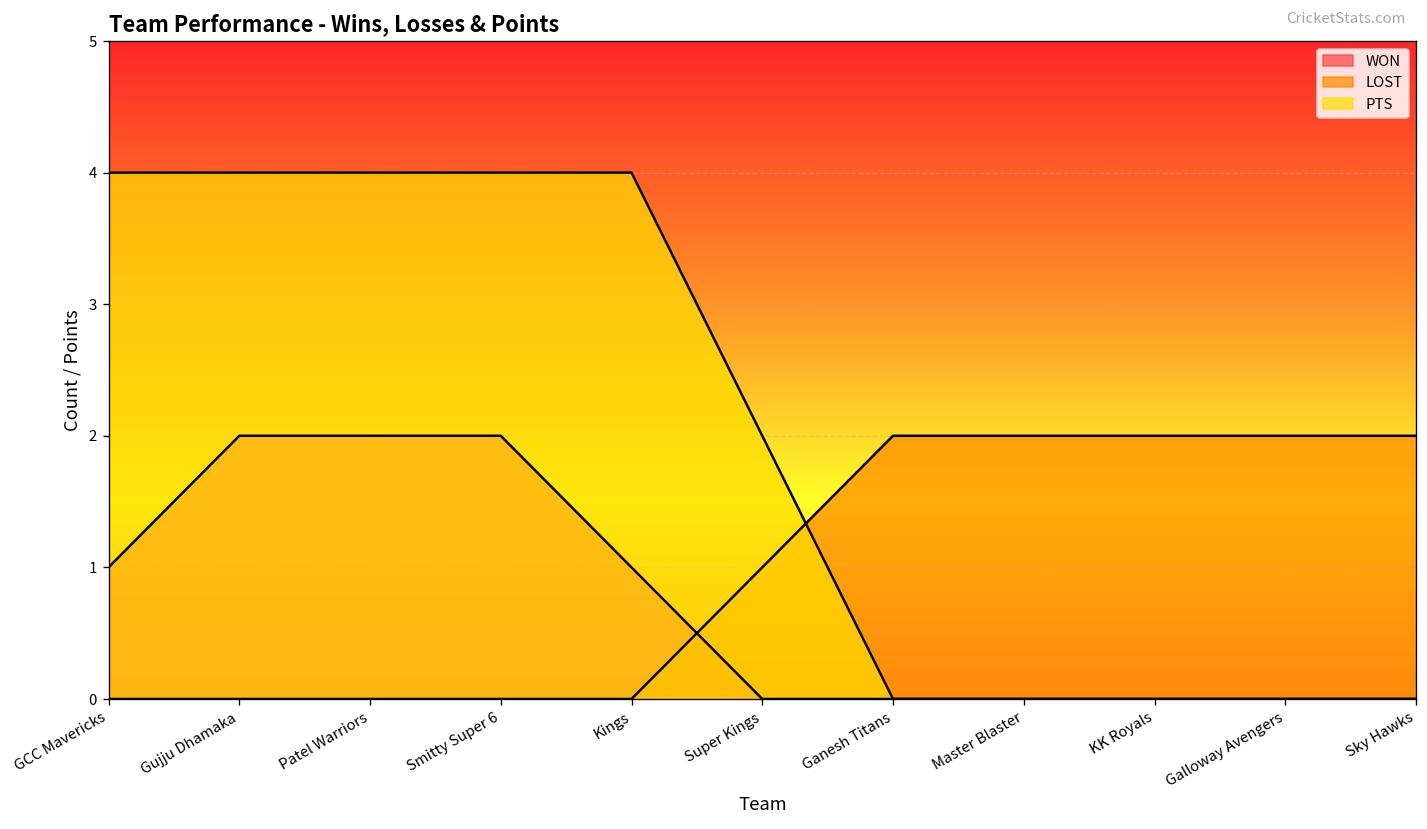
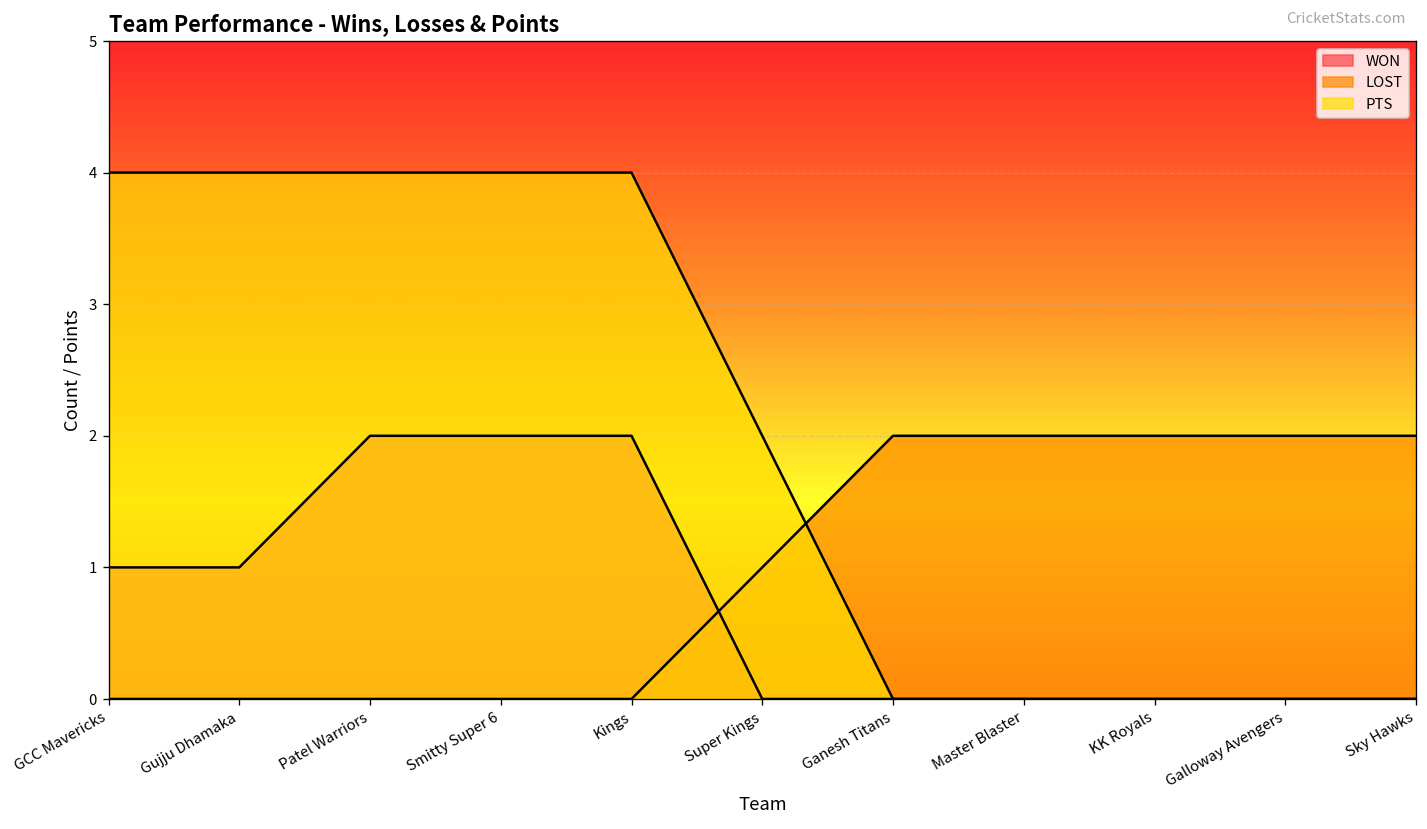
WON, Gujju Dhamaka: 2 -> 1
WON, Kings: 1 -> 2
